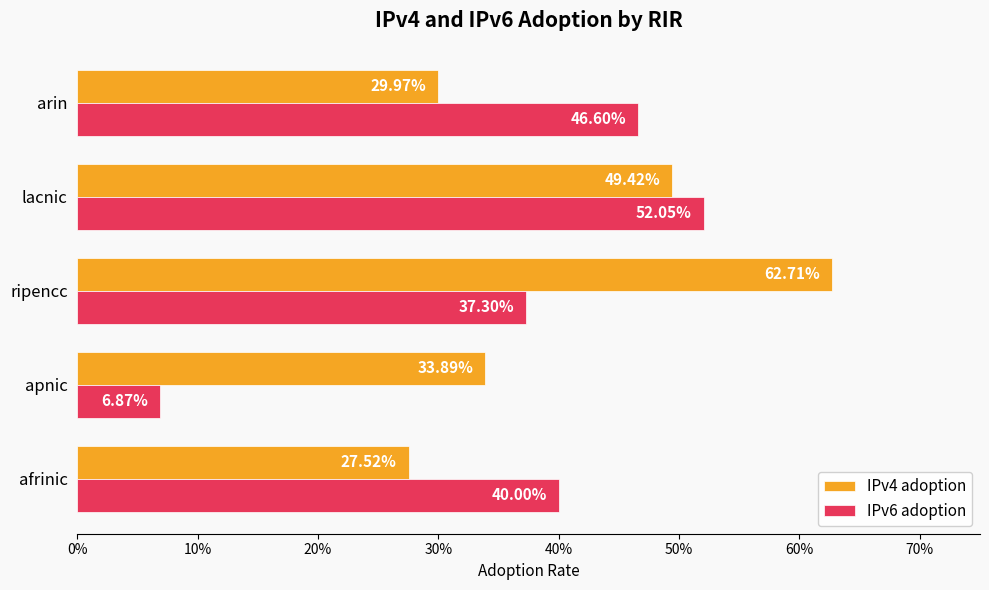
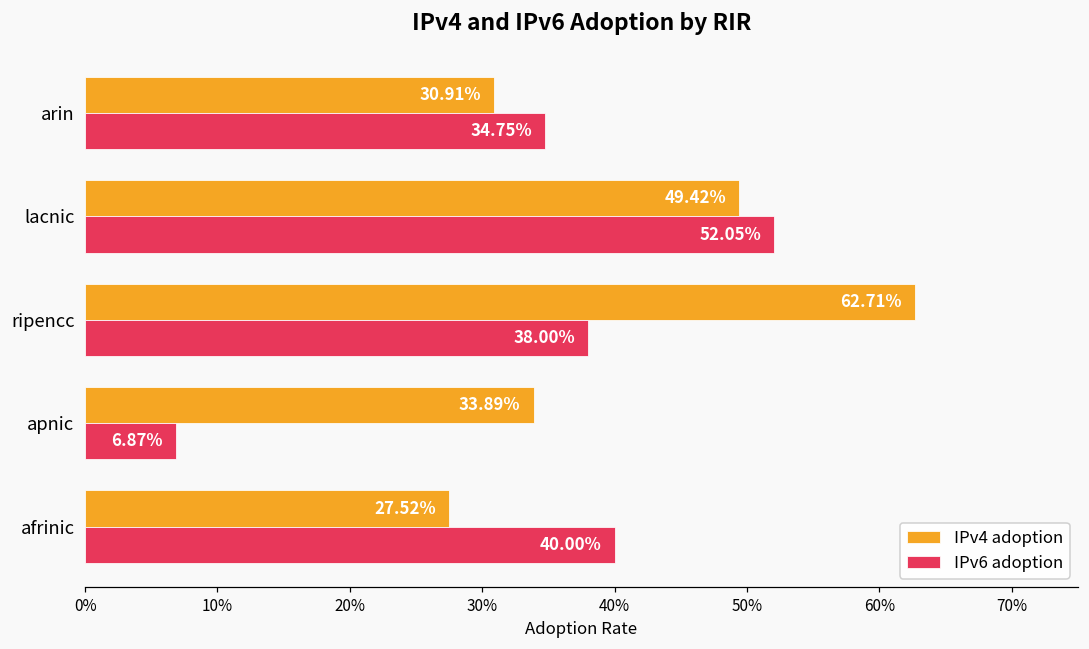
IPv4 adoption, arin: 29.97% -> 30.91%
IPv6 adoption, arin: 46.60% -> 34.75%
IPv6 adoption, ripencc: 37.30% -> 38.00%
